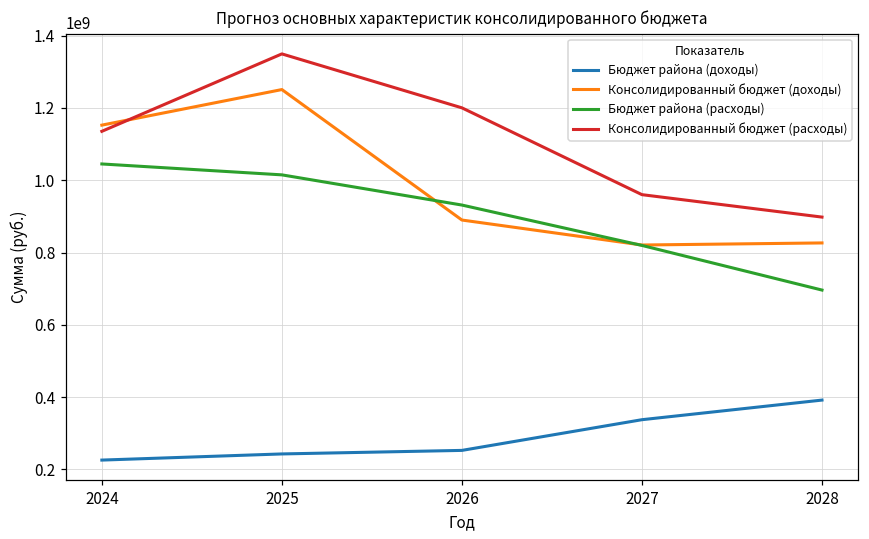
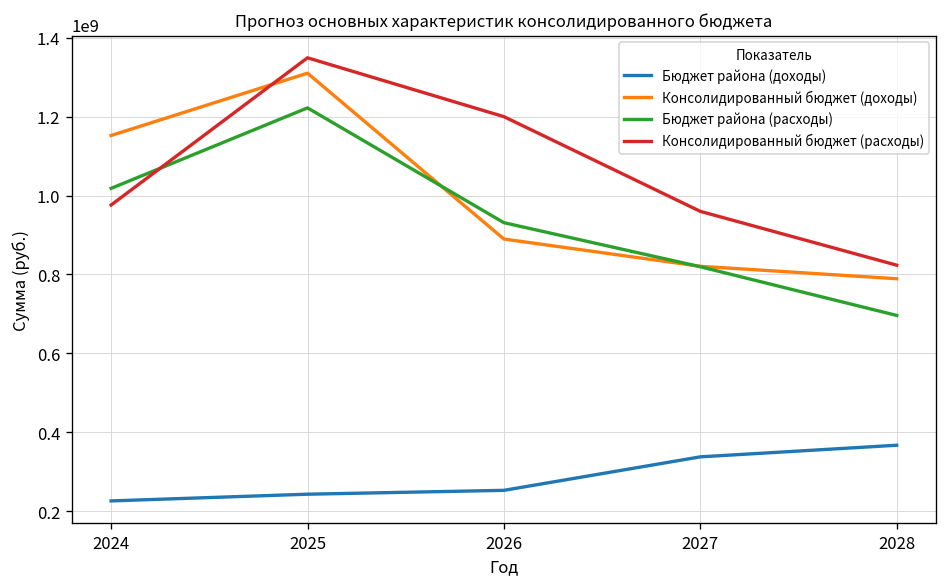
Бюджет района (расходы), 2024: 1050000000 -> 1020000000
Консолидированный бюджет (расходы), 2024: 1140000000 -> 980000000
Консолидированный бюджет (доходы), 2025: 1250000000 -> 1310000000
Бюджет района (расходы), 2025: 1010000000 -> 1220000000
Бюджет района (доходы), 2028: 390000000 -> 370000000
Консолидированный бюджет (доходы), 2028: 830000000 -> 790000000
Консолидированный бюджет (расходы), 2028: 900000000 -> 820000000
